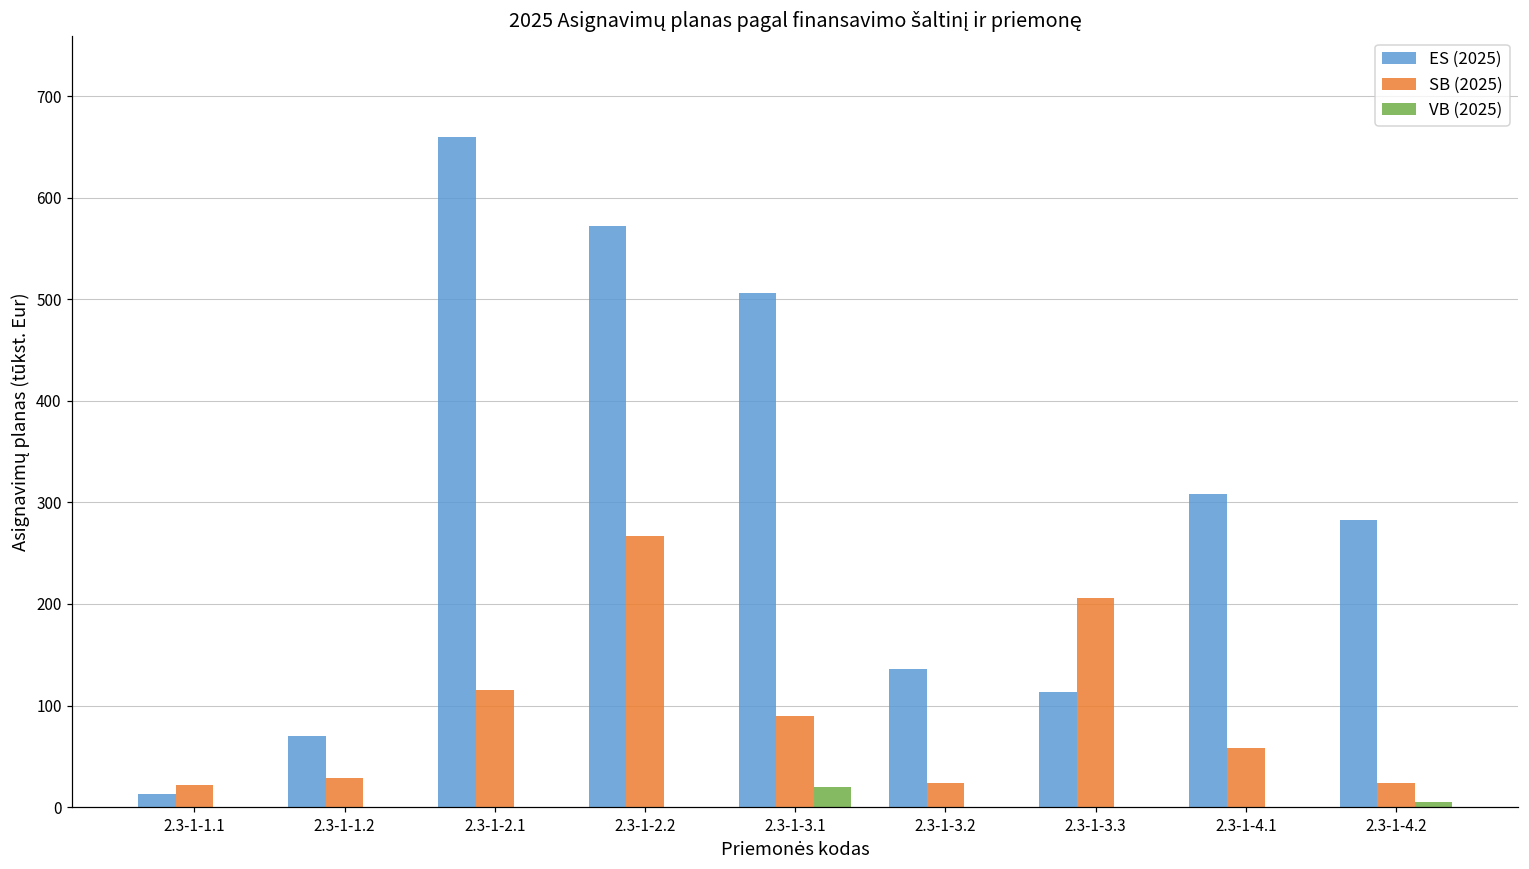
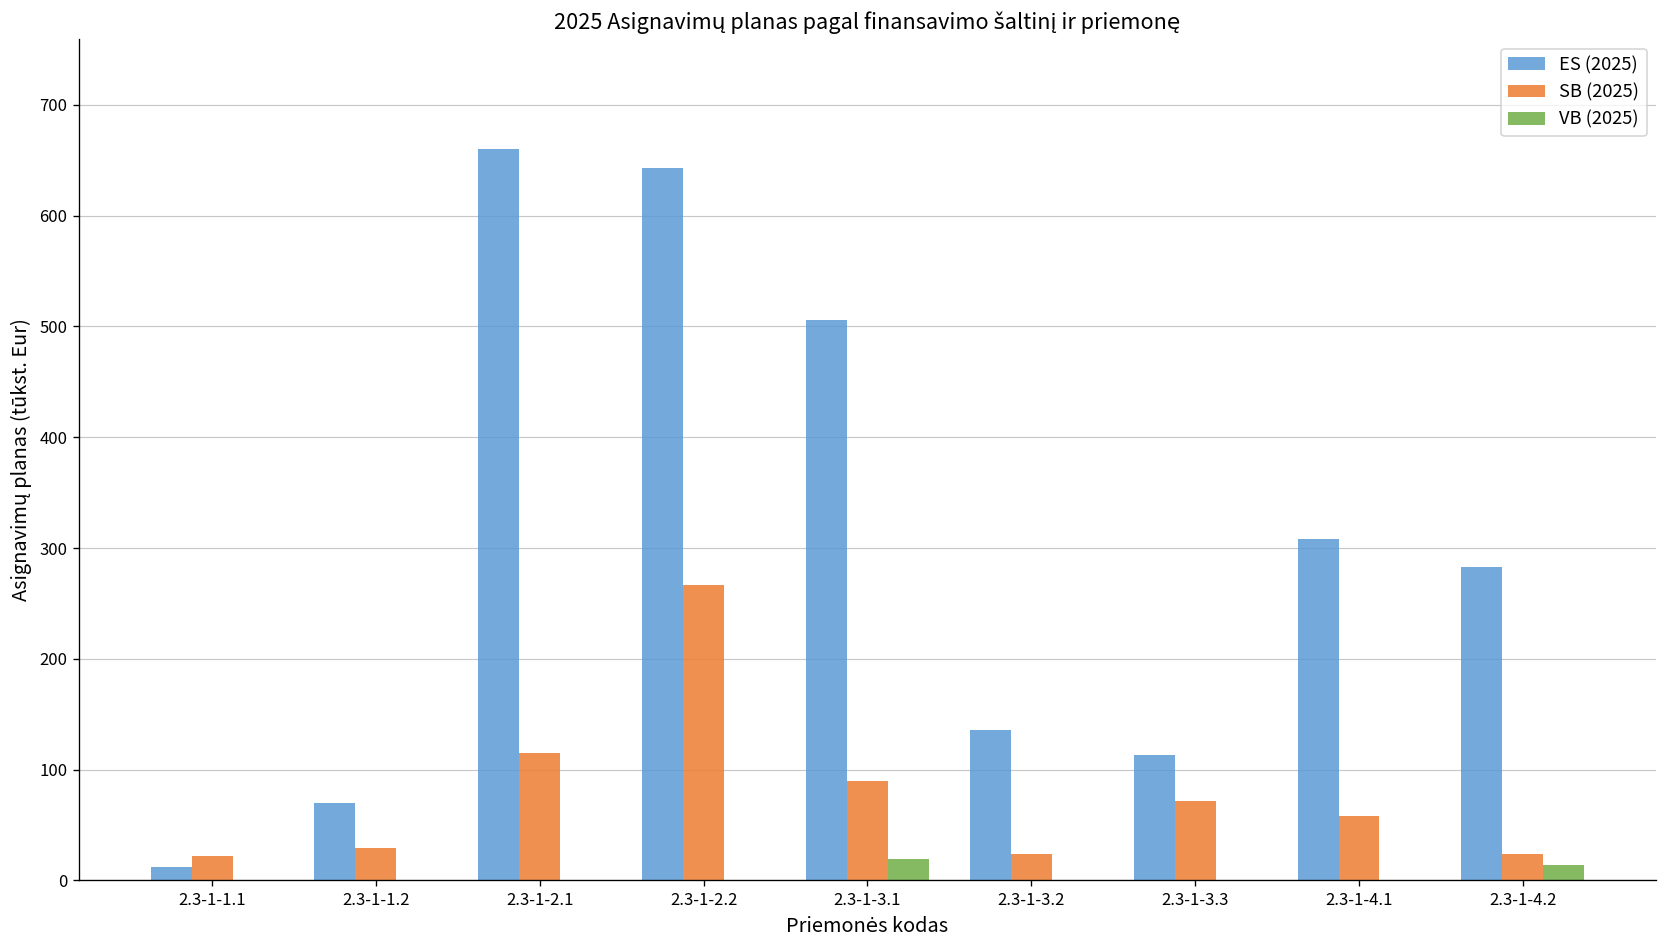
ES (2025), 2.3-1-2.2: 570 -> 640
SB (2025), 2.3-1-3.3: 210 -> 70
VB (2025), 2.3-1-4.2: 5 -> 14
